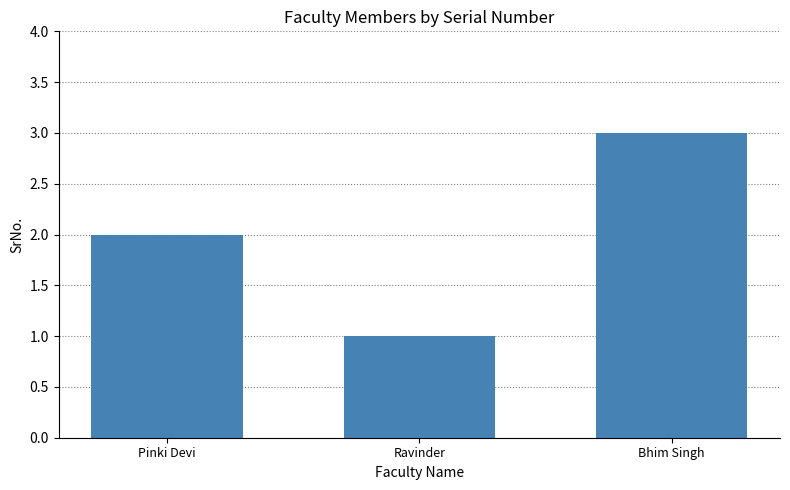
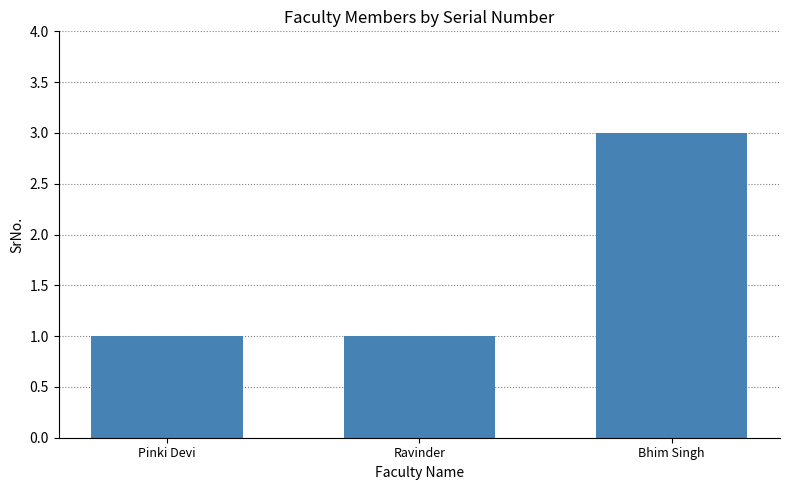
Pinki Devi: 2 -> 1
